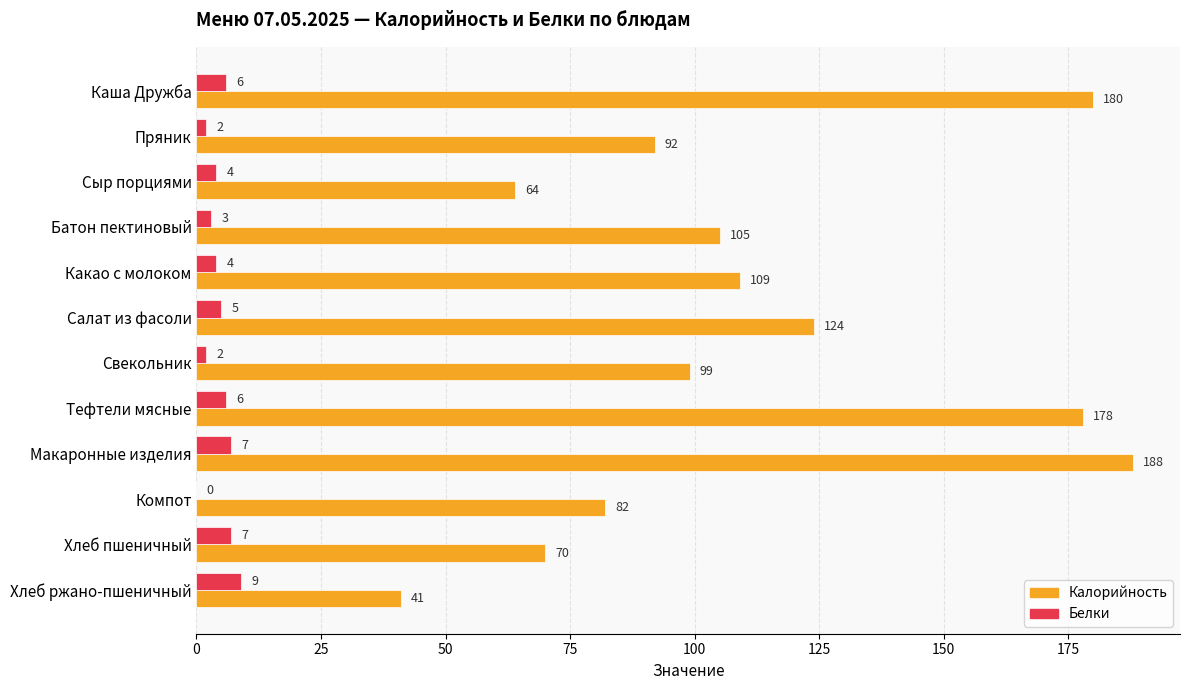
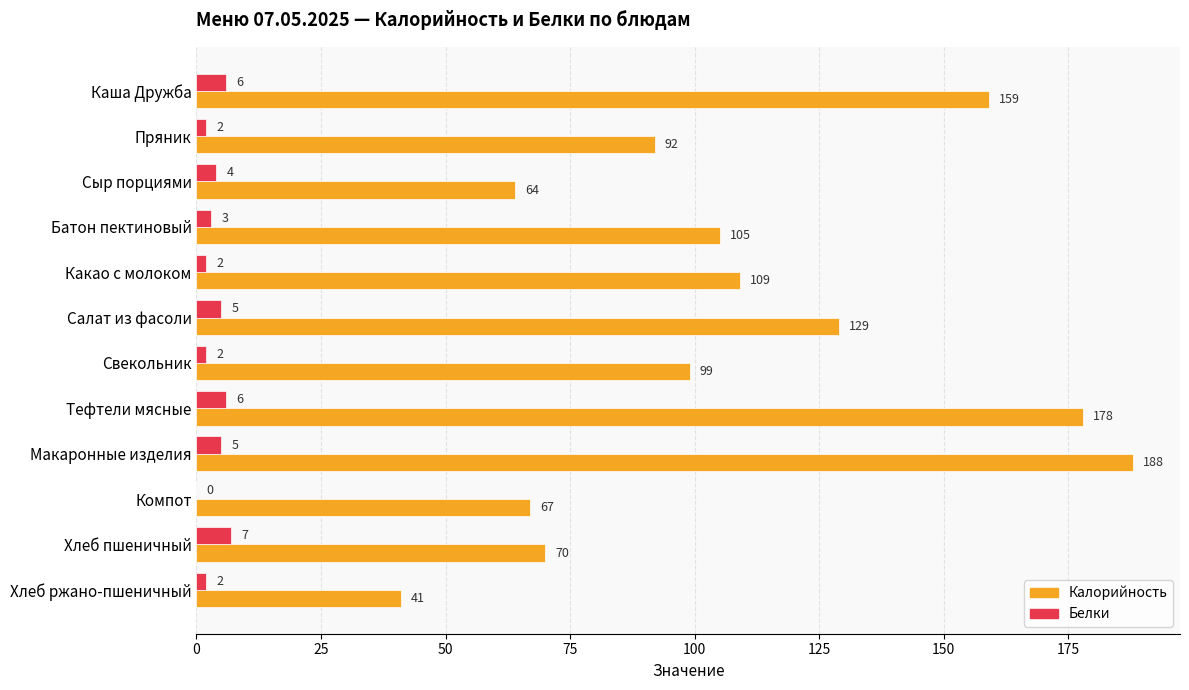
Калорийность, Каша Дружба: 180 -> 159
Белки, Какао с молоком: 4 -> 2
Калорийность, Салат из фасоли: 124 -> 129
Белки, Макаронные изделия: 7 -> 5
Калорийность, Компот: 82 -> 67
Белки, Хлеб ржано-пшеничный: 9 -> 2
